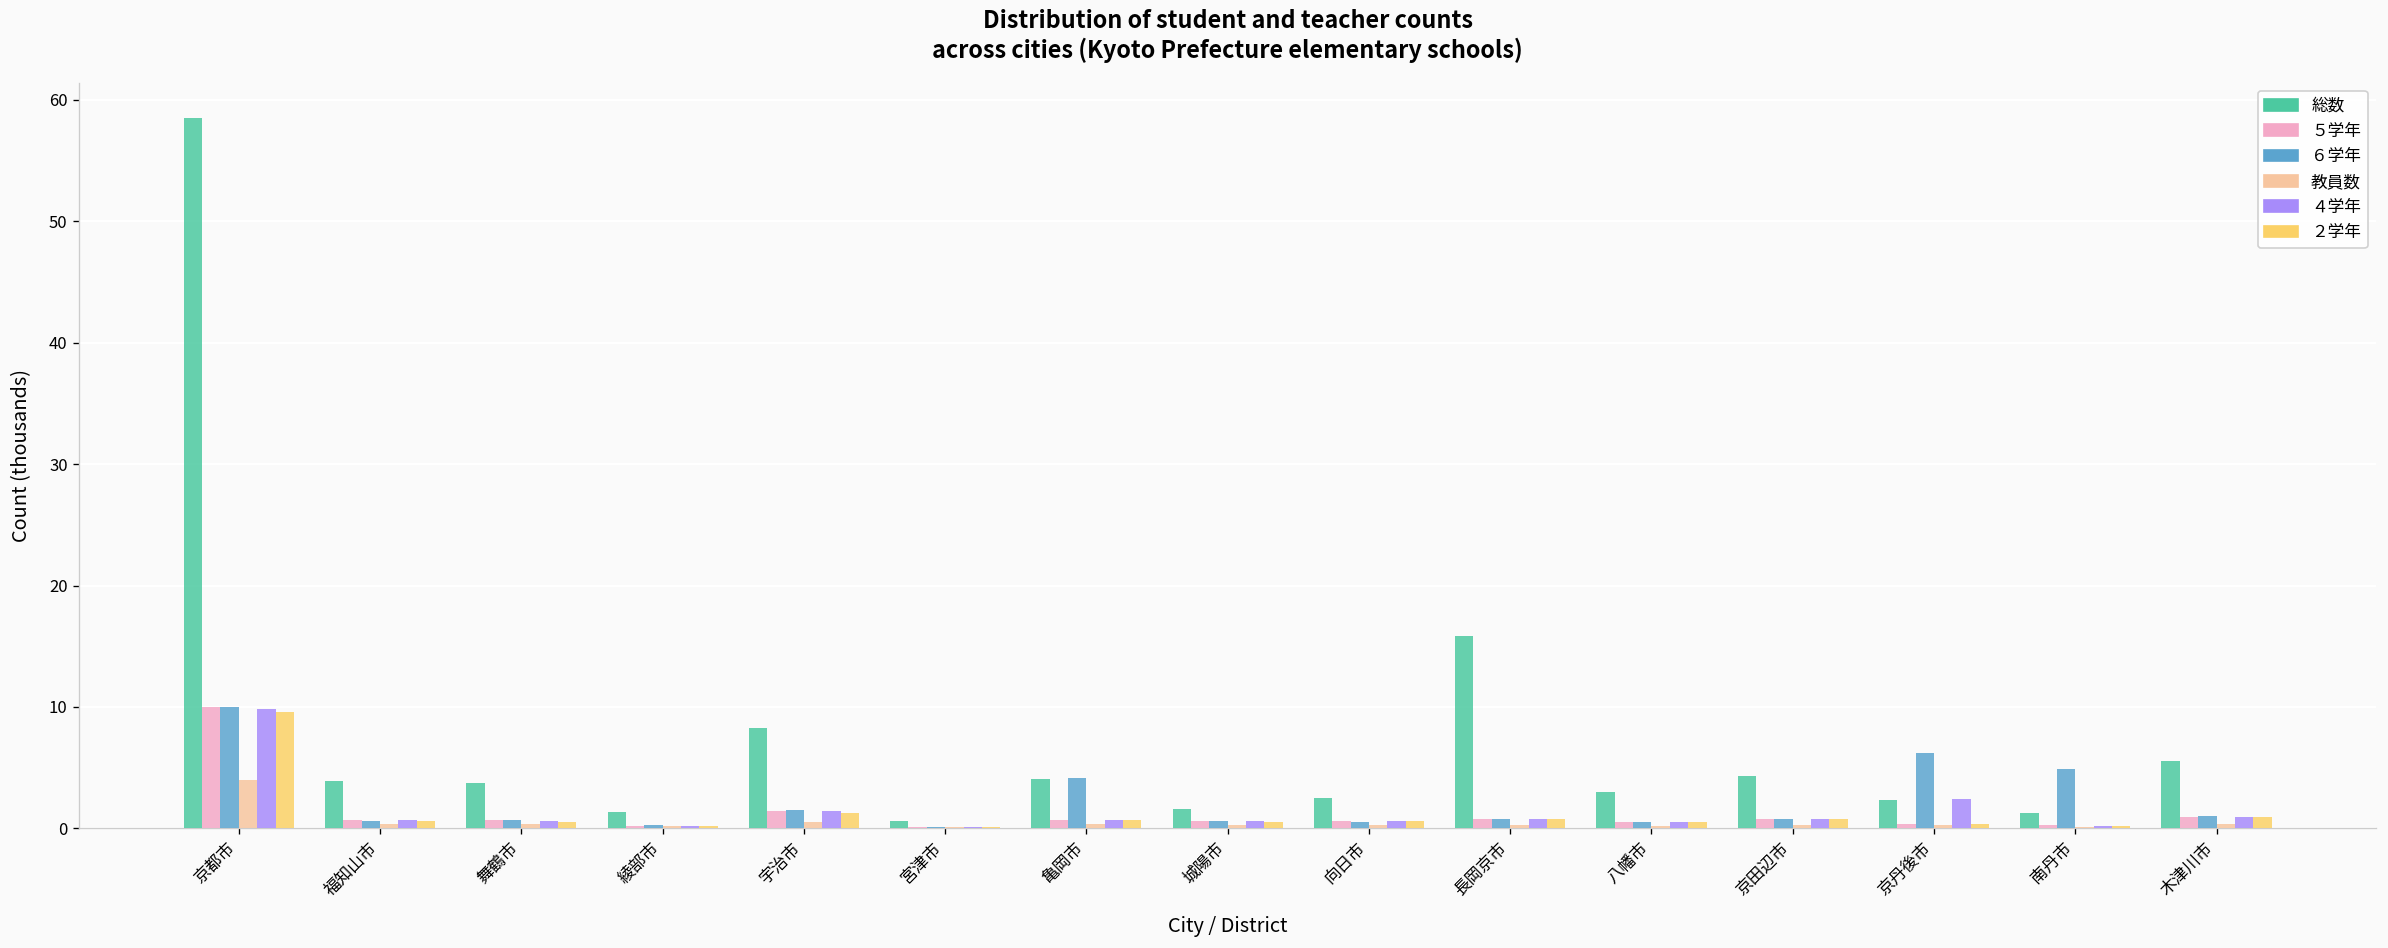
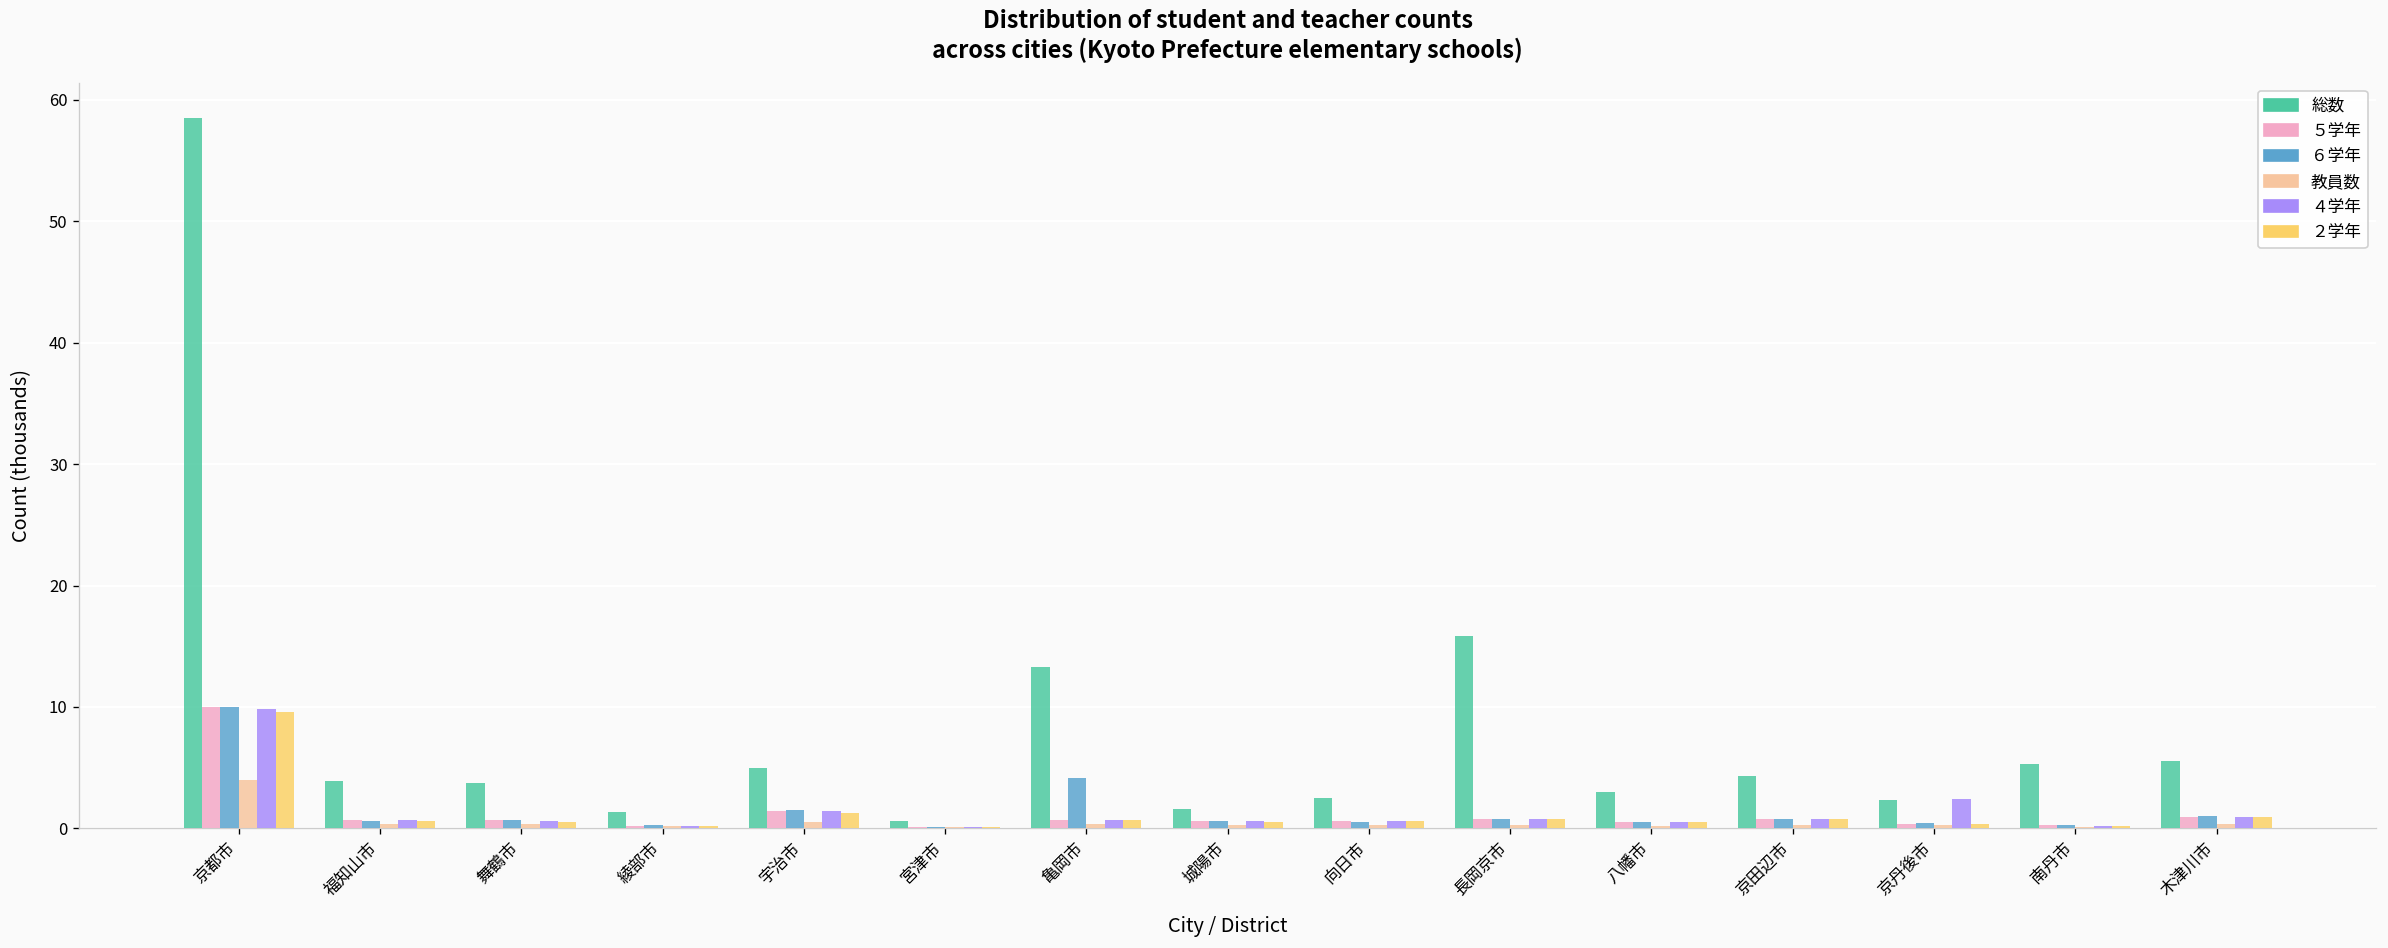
総数, 宇治市: 8.3 -> 4.9
総数, 亀岡市: 4.1 -> 13.3
６学年, 京丹後市: 6.2 -> 0.4
総数, 南丹市: 1.3 -> 5.3
６学年, 南丹市: 4.9 -> 0.2
